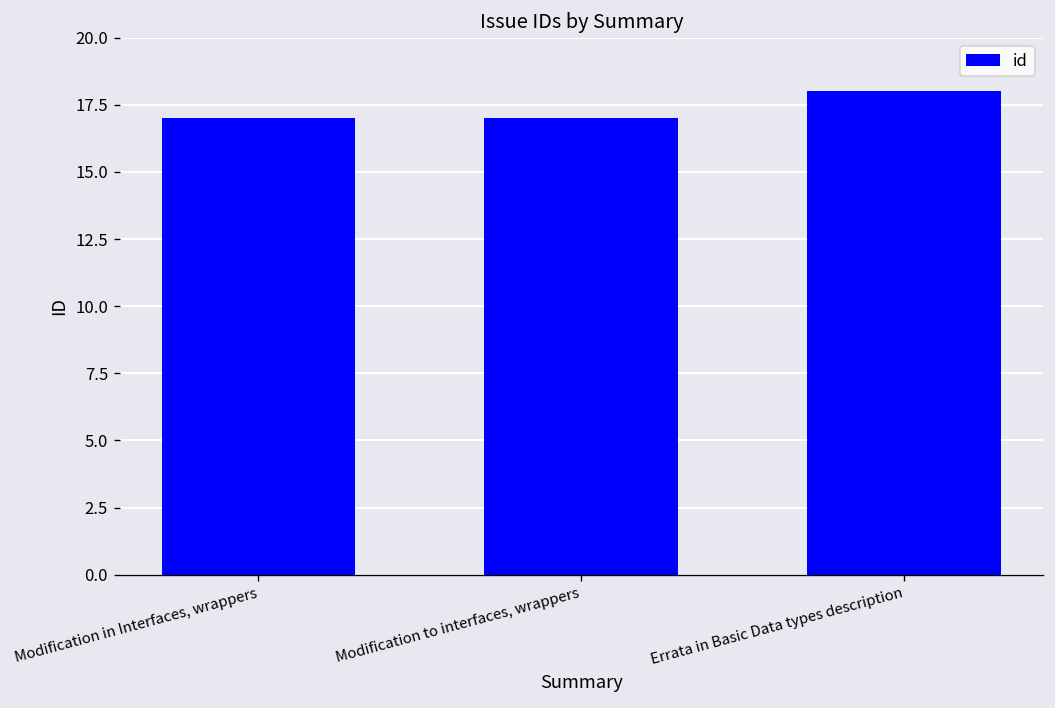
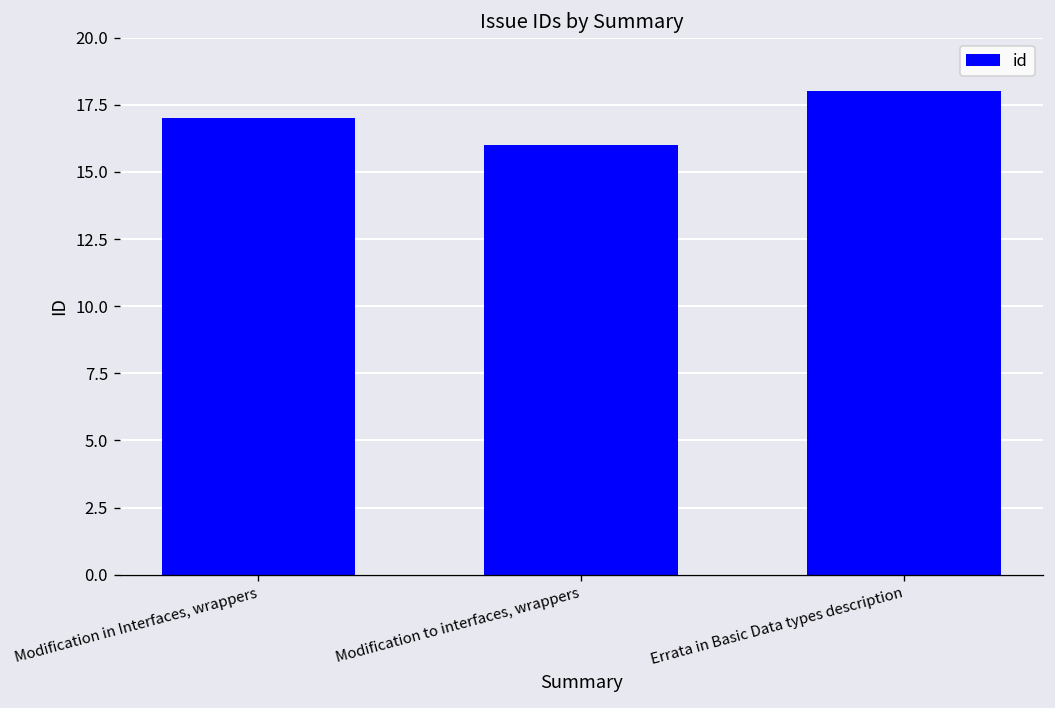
Modification to interfaces, wrappers: 17 -> 16
